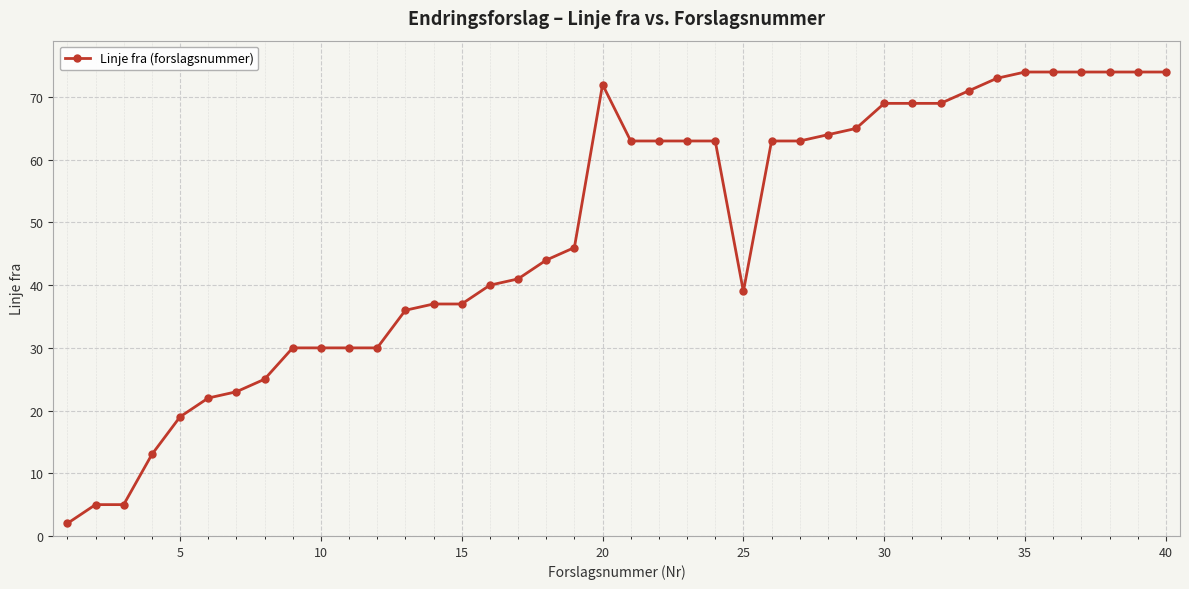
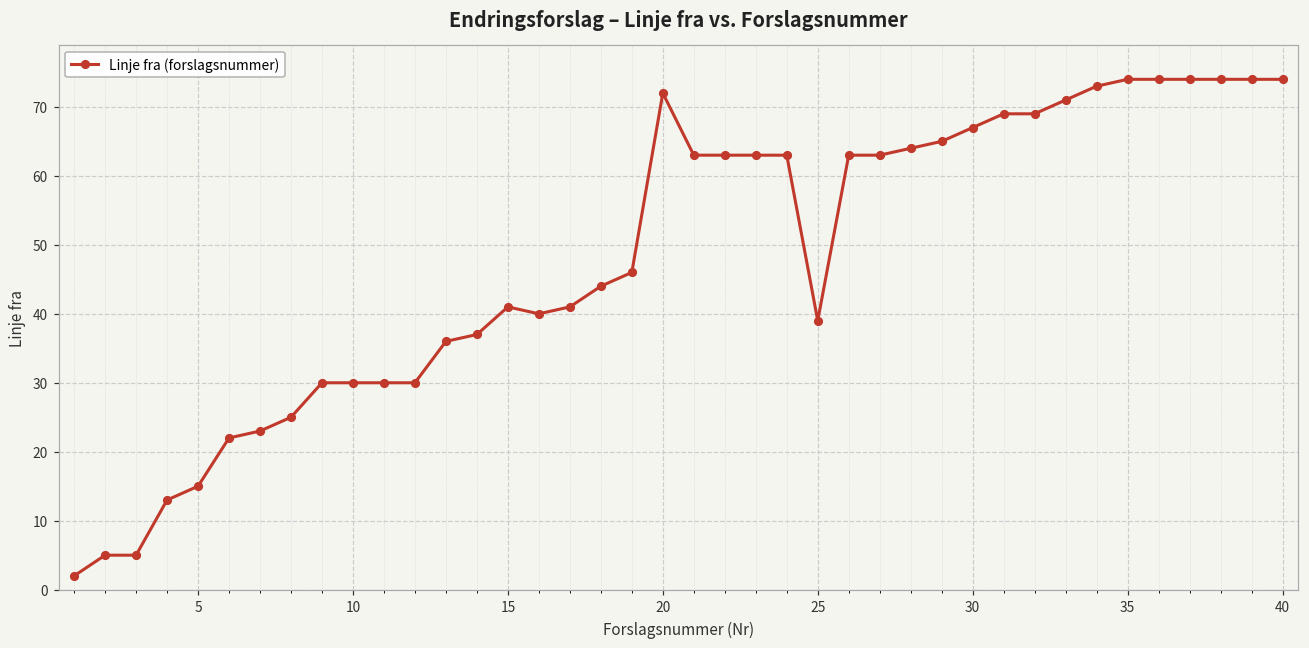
5: 19 -> 15
15: 37 -> 41
30: 69 -> 67
